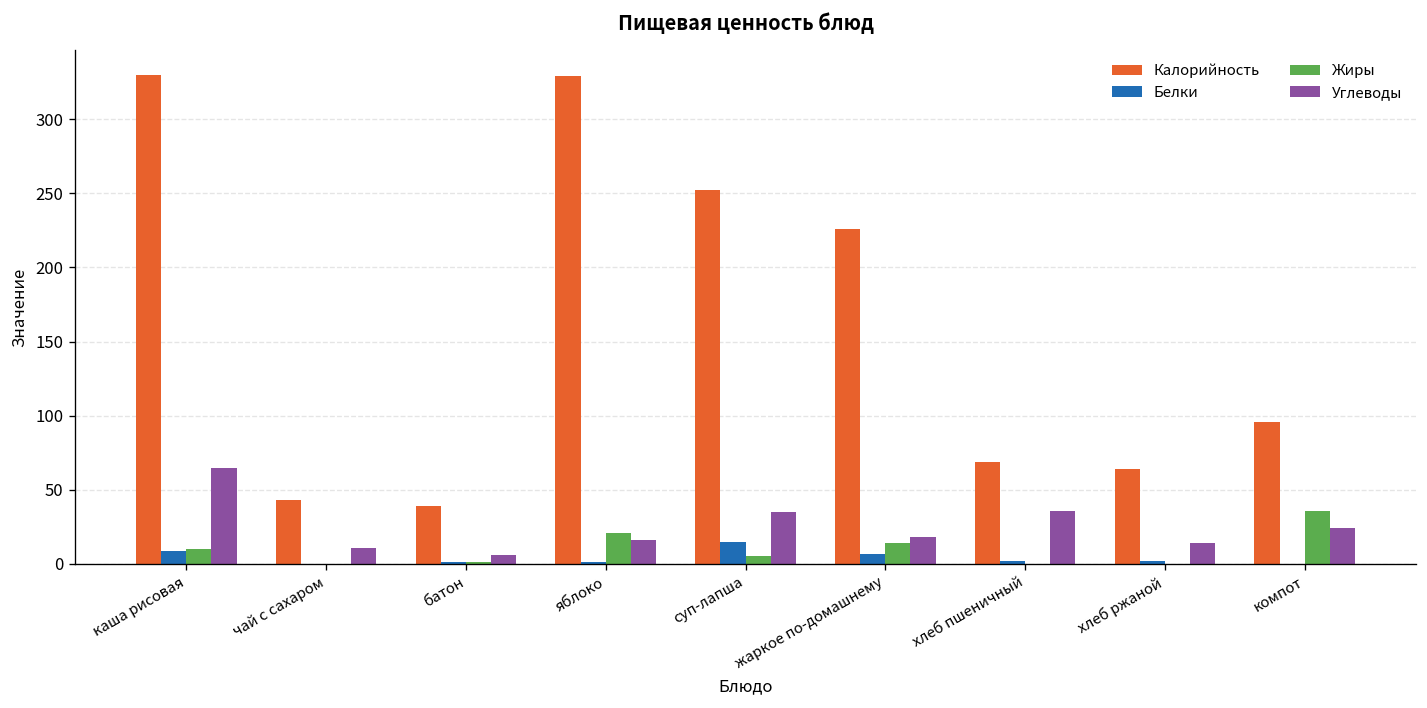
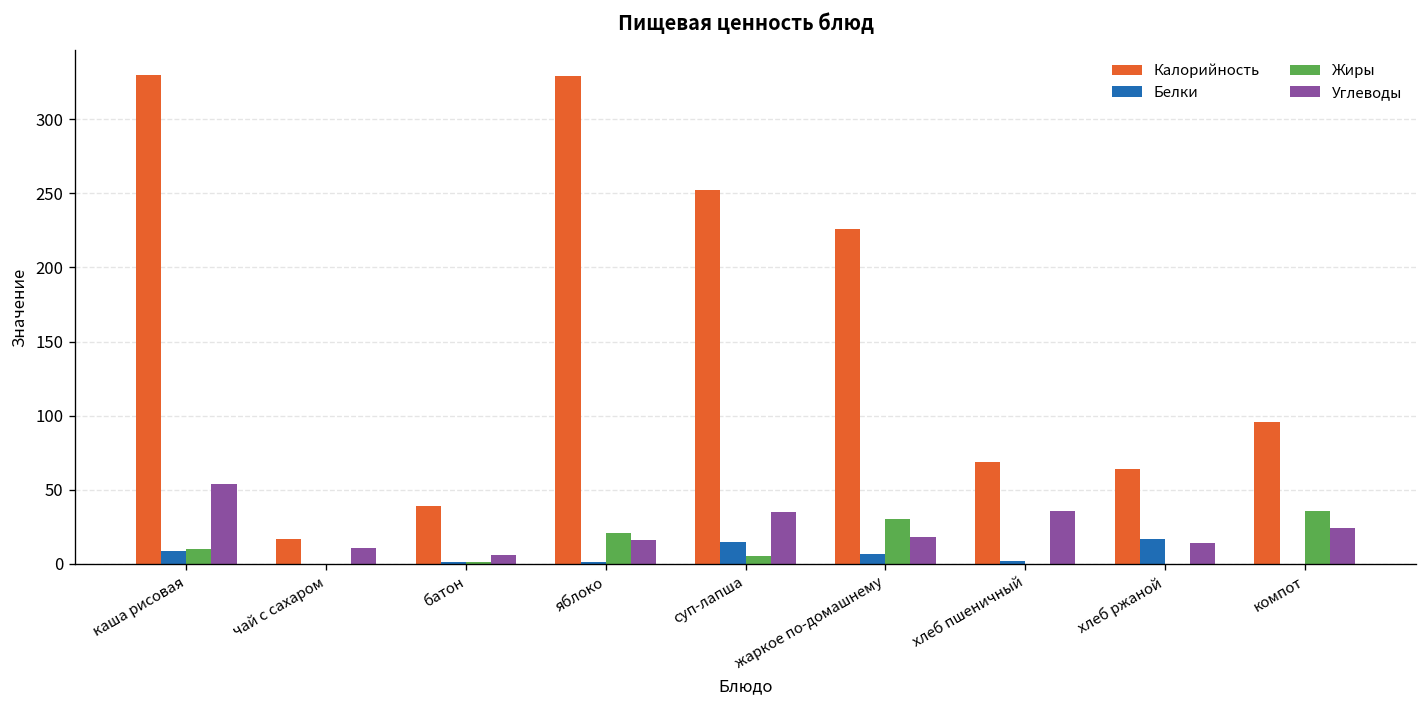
Углеводы, каша рисовая: 65 -> 54
Калорийность, чай с сахаром: 43 -> 17
Жиры, жаркое по-домашнему: 14 -> 30
Белки, хлеб ржаной: 2 -> 17
